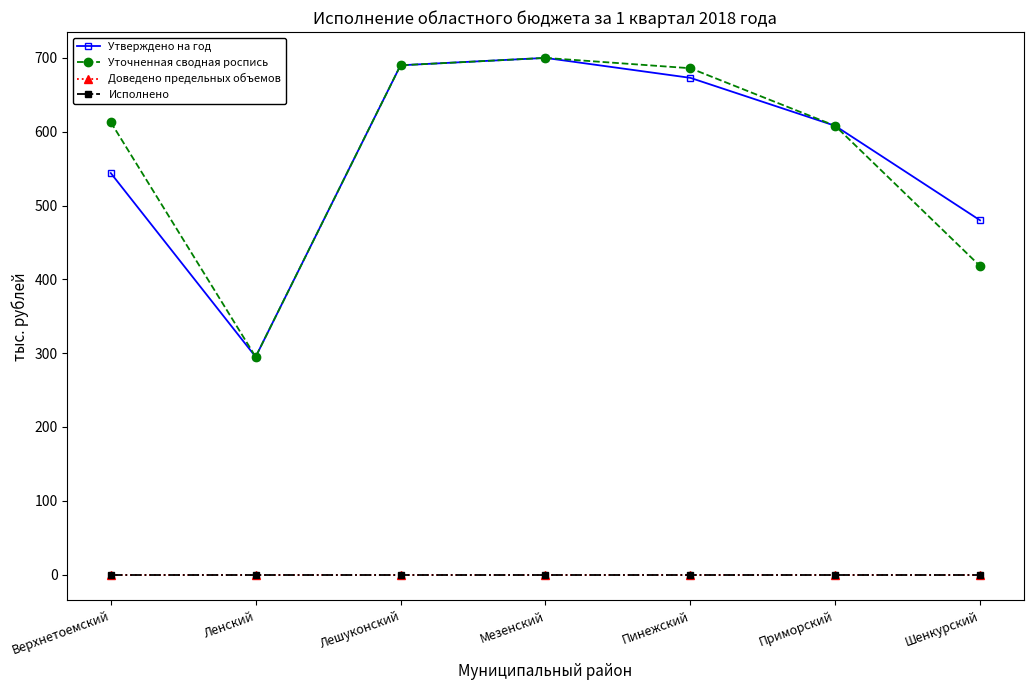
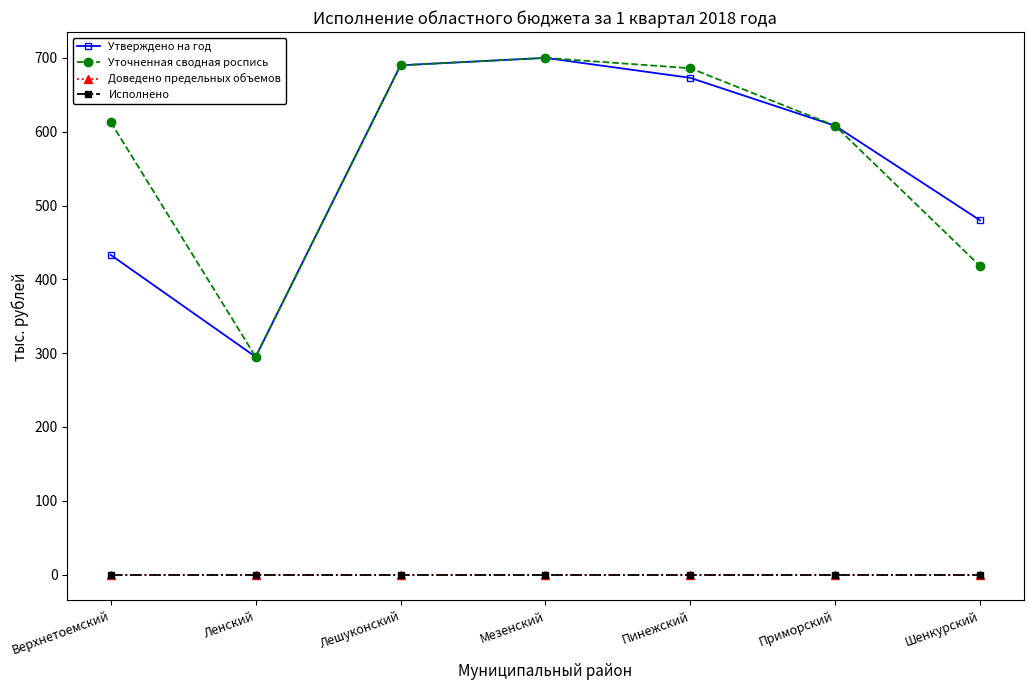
Утверждено на год, Верхнетоемский: 540 -> 430
